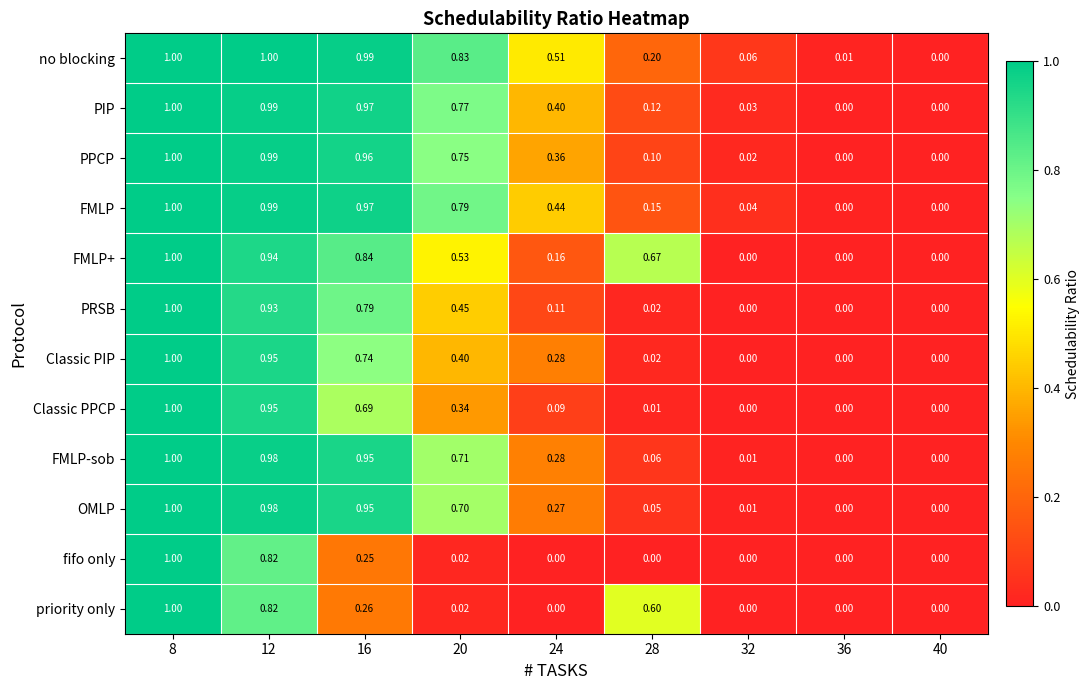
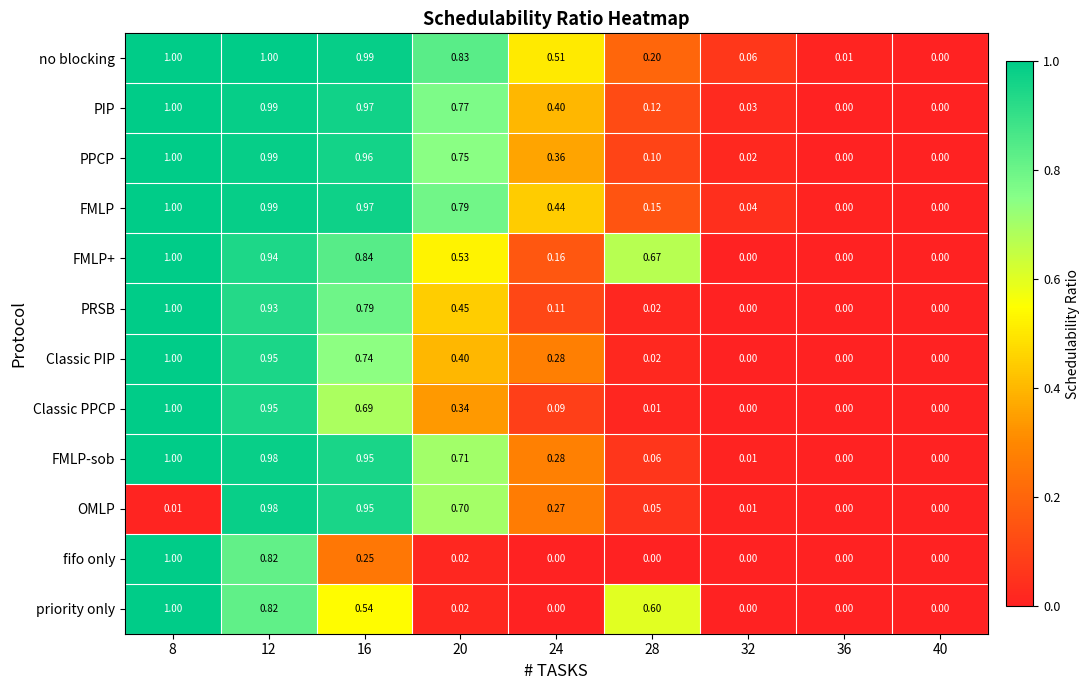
OMLP, 8: 1.00 -> 0.01
priority only, 16: 0.26 -> 0.54
